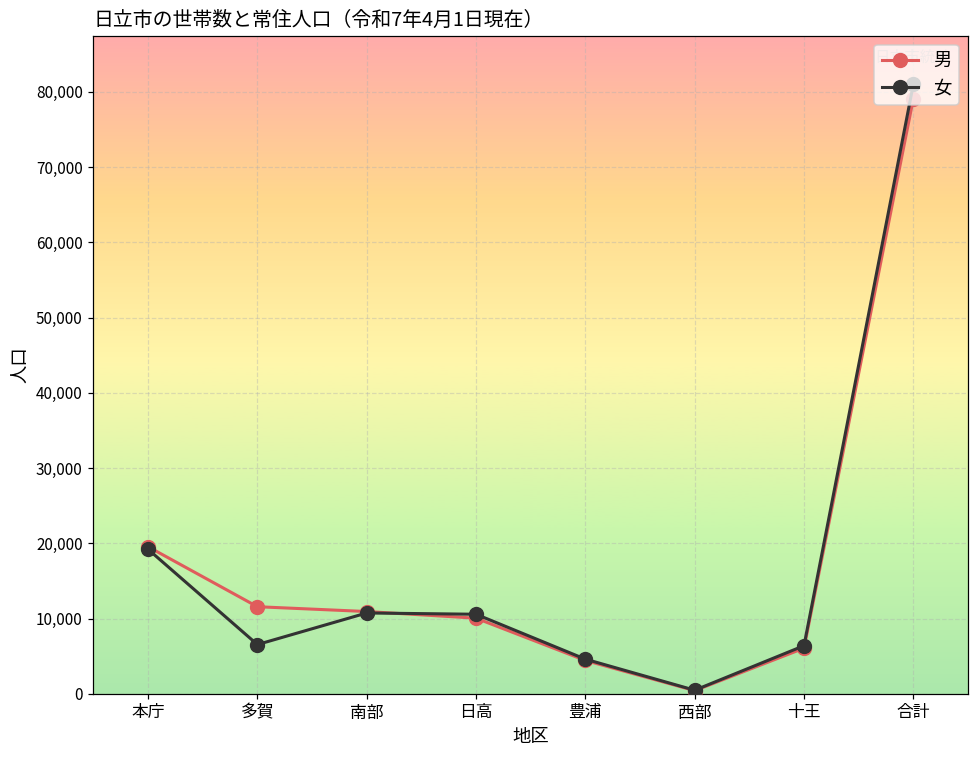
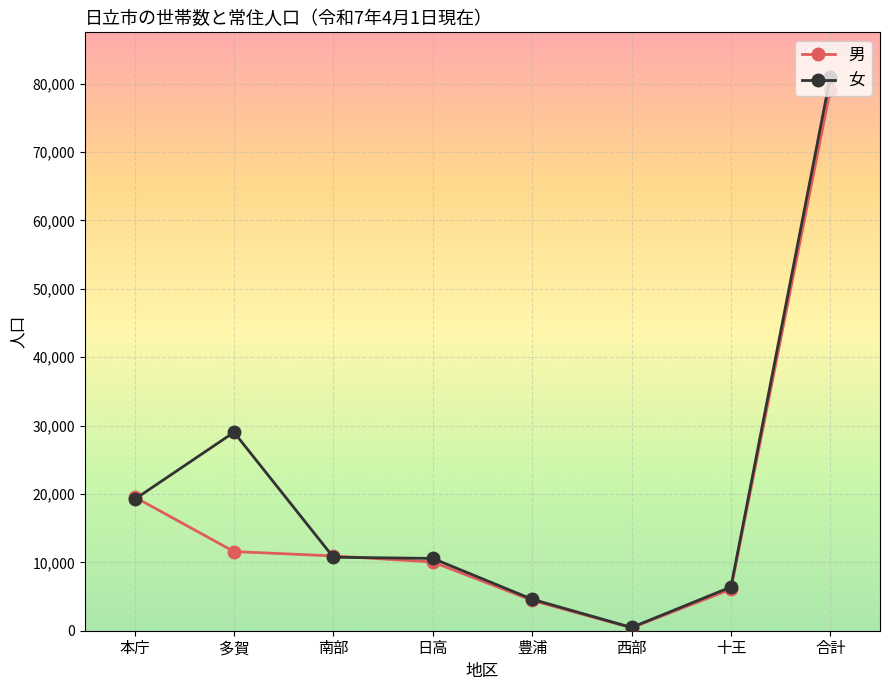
女, 多賀: 7,000 -> 29,000
